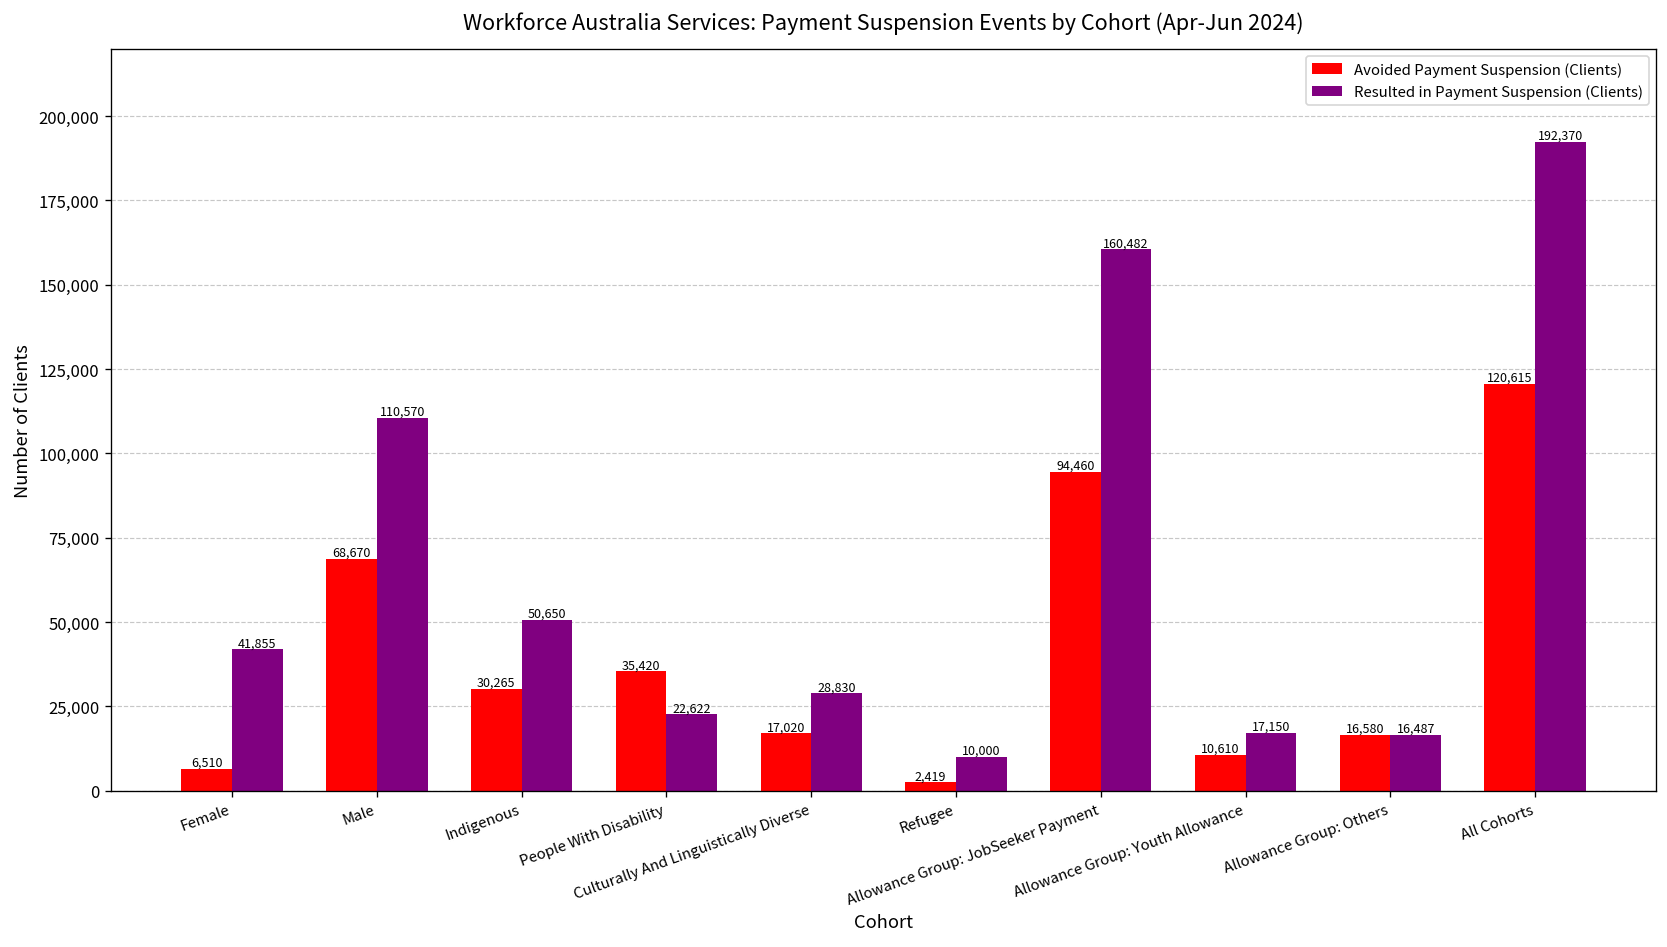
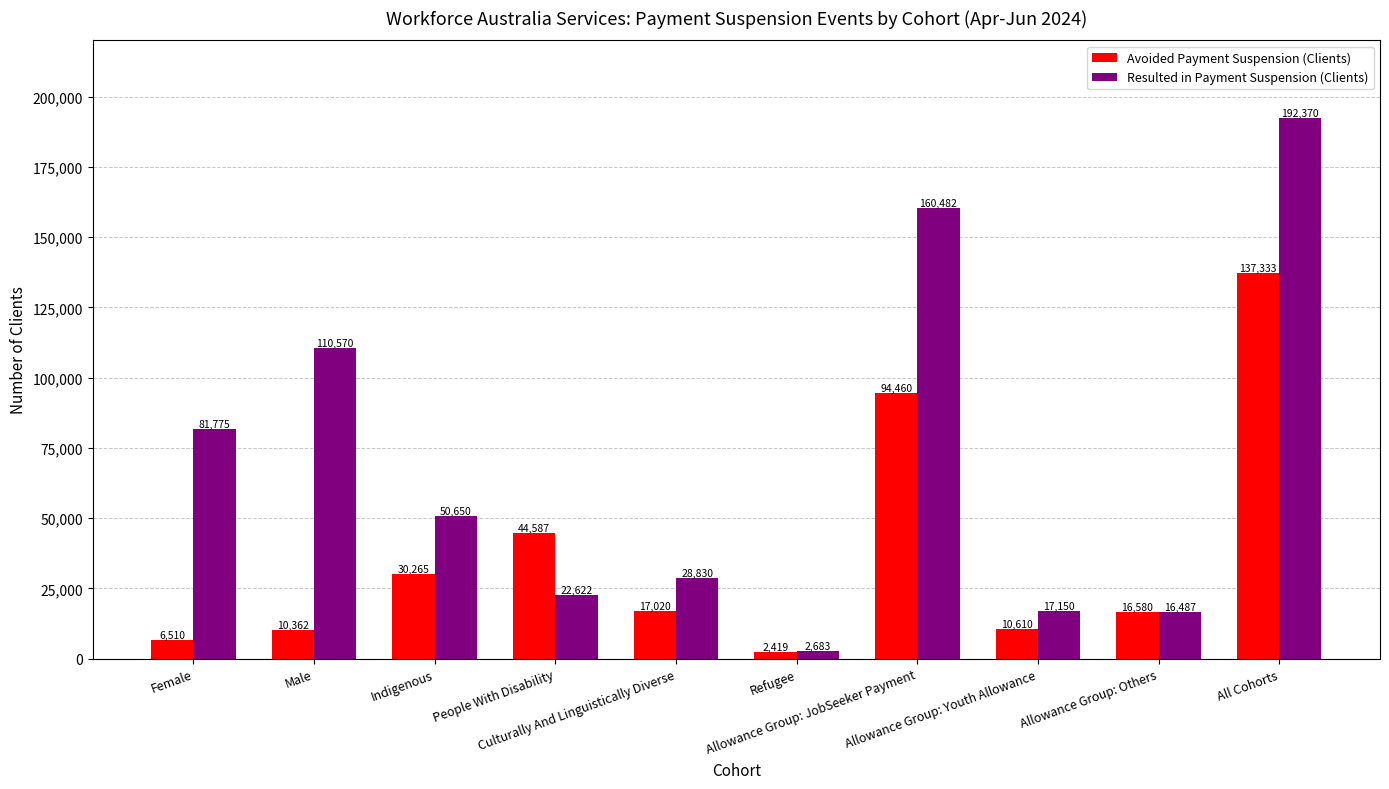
Resulted in Payment Suspension (Clients), Female: 41,855 -> 81,775
Avoided Payment Suspension (Clients), Male: 68,670 -> 10,362
Avoided Payment Suspension (Clients), People With Disability: 35,420 -> 44,587
Resulted in Payment Suspension (Clients), Refugee: 10,000 -> 2,683
Avoided Payment Suspension (Clients), All Cohorts: 120,615 -> 137,333
